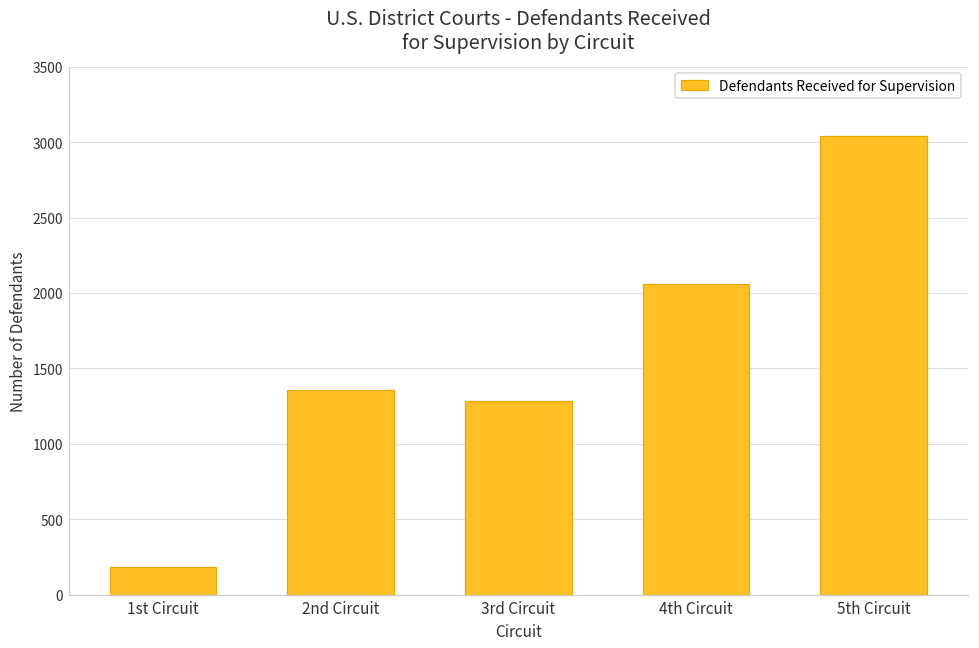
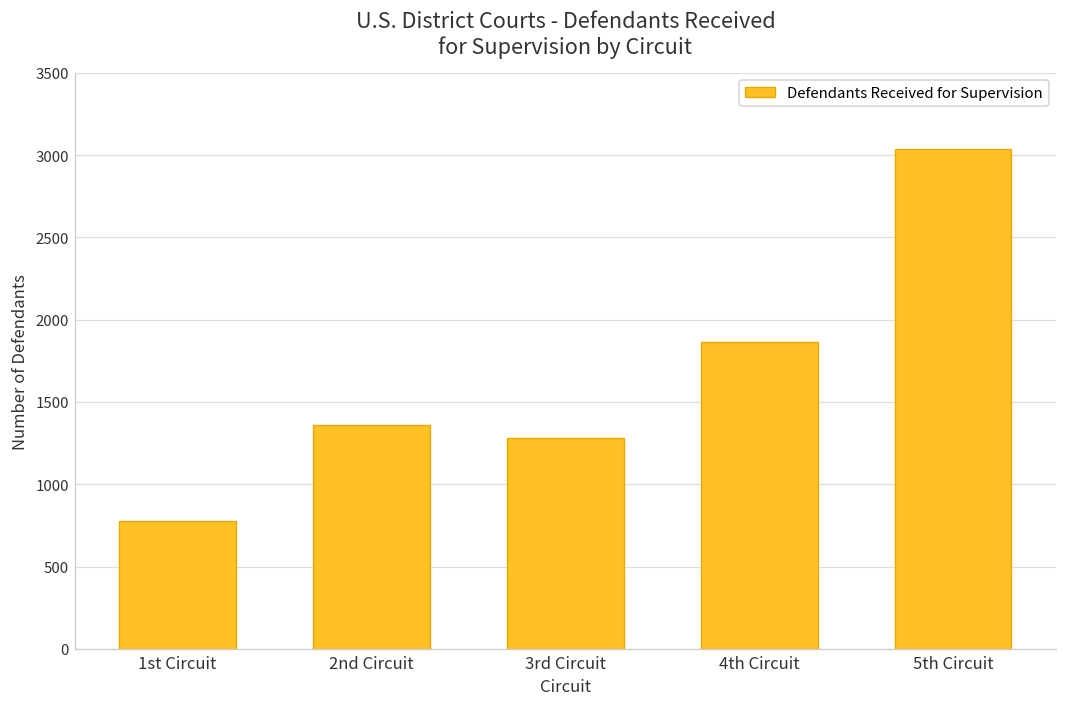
1st Circuit: 180 -> 780
4th Circuit: 2060 -> 1870
